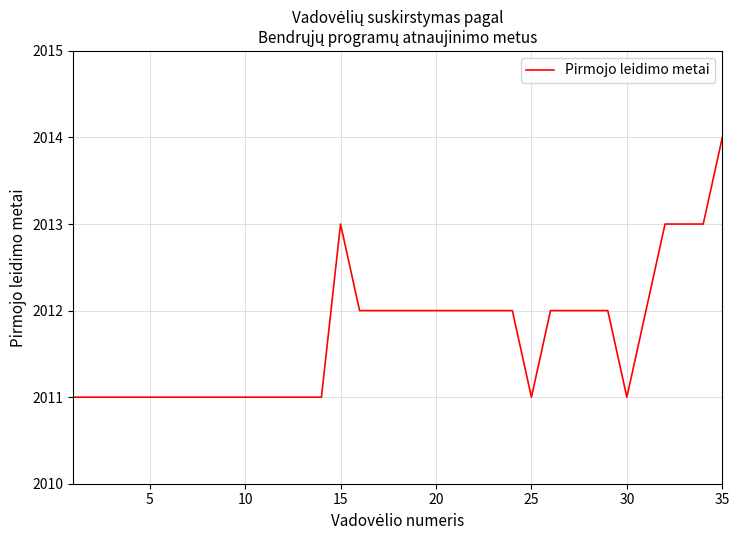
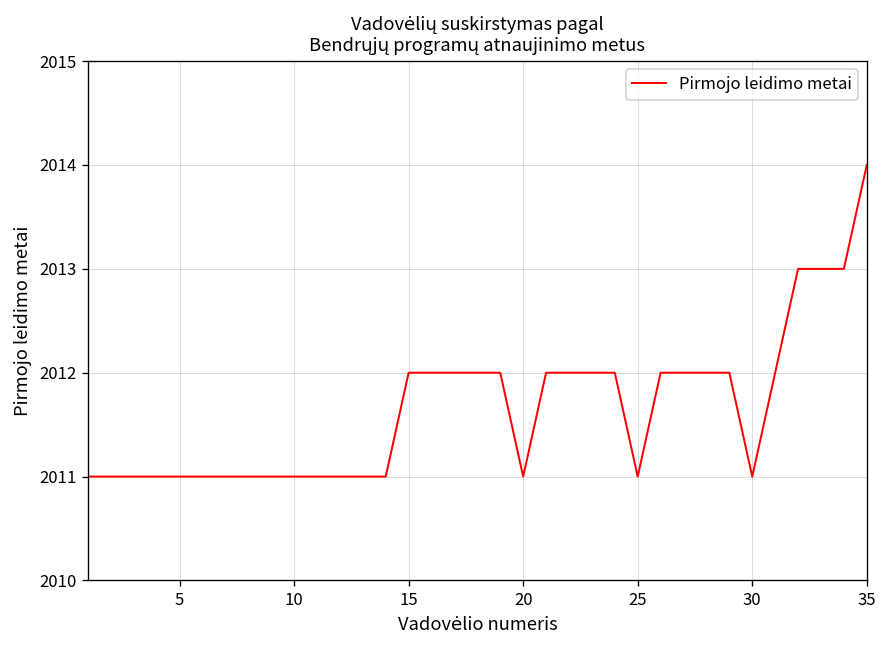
15: 2013 -> 2012
20: 2012 -> 2011
